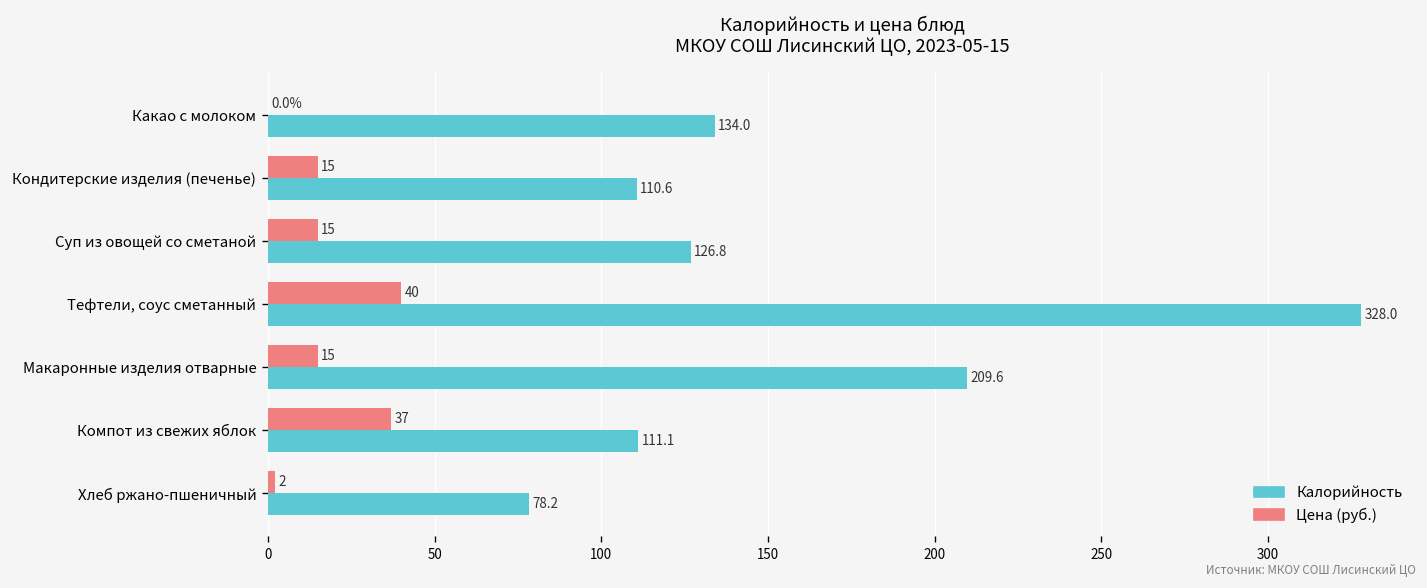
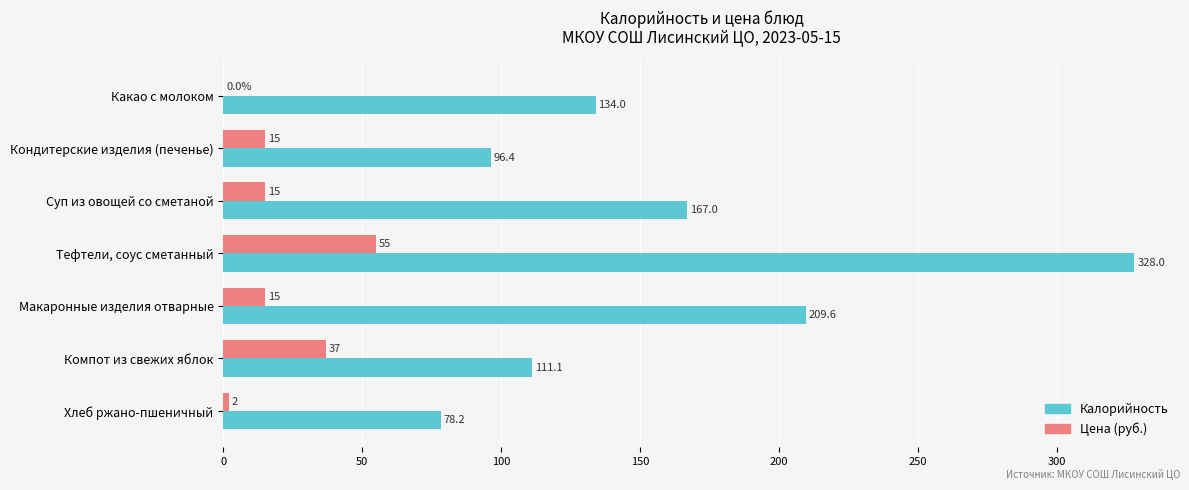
Калорийность, Кондитерские изделия (печенье): 110.6 -> 96.4
Калорийность, Суп из овощей со сметаной: 126.8 -> 167.0
Цена (руб.), Тефтели, соус сметанный: 40 -> 55
